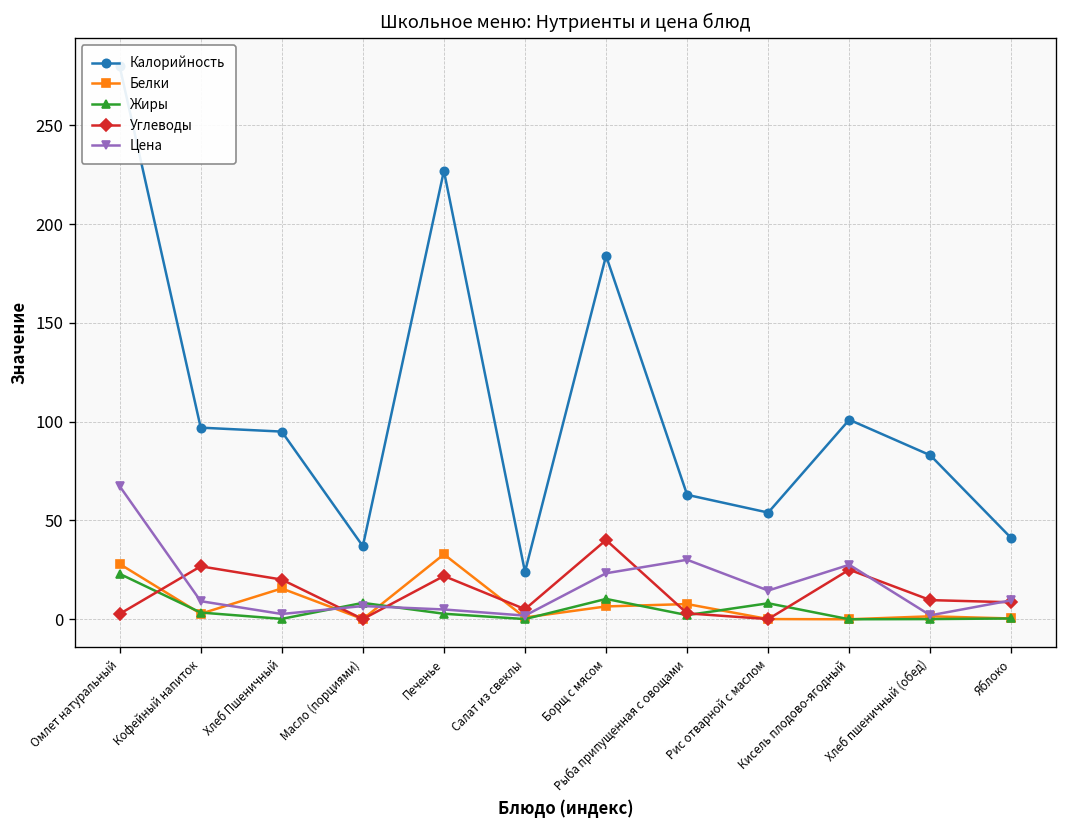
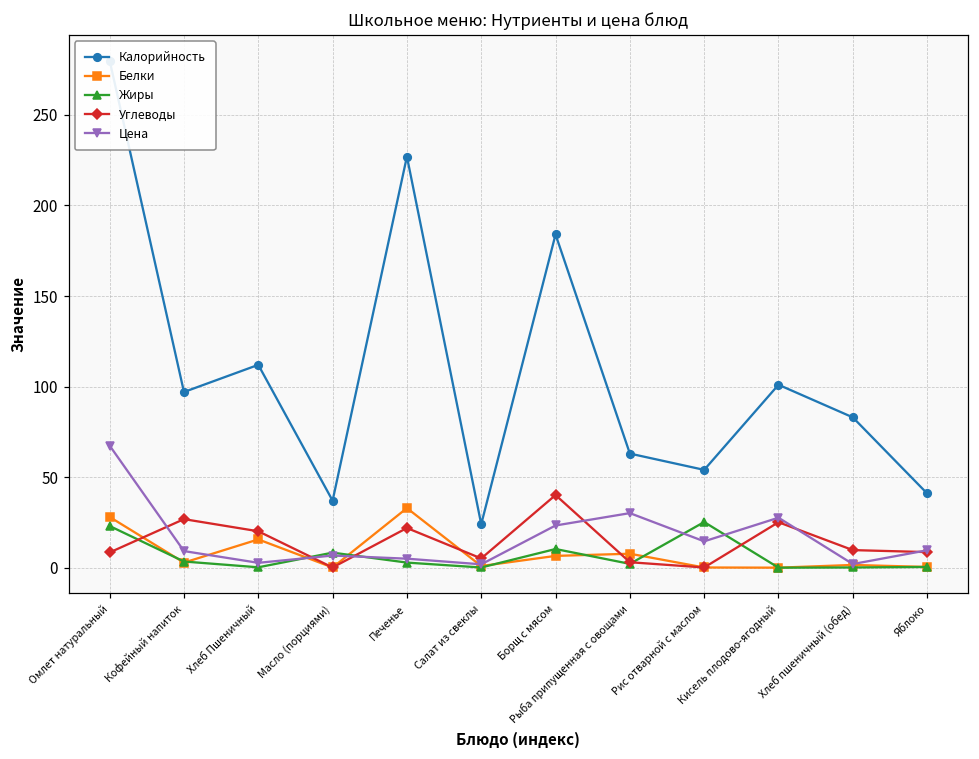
Углеводы, Омлет натуральный: 3 -> 8
Калорийность, Хлеб Пшеничный: 95 -> 112
Жиры, Рис отварной с маслом: 8 -> 25
